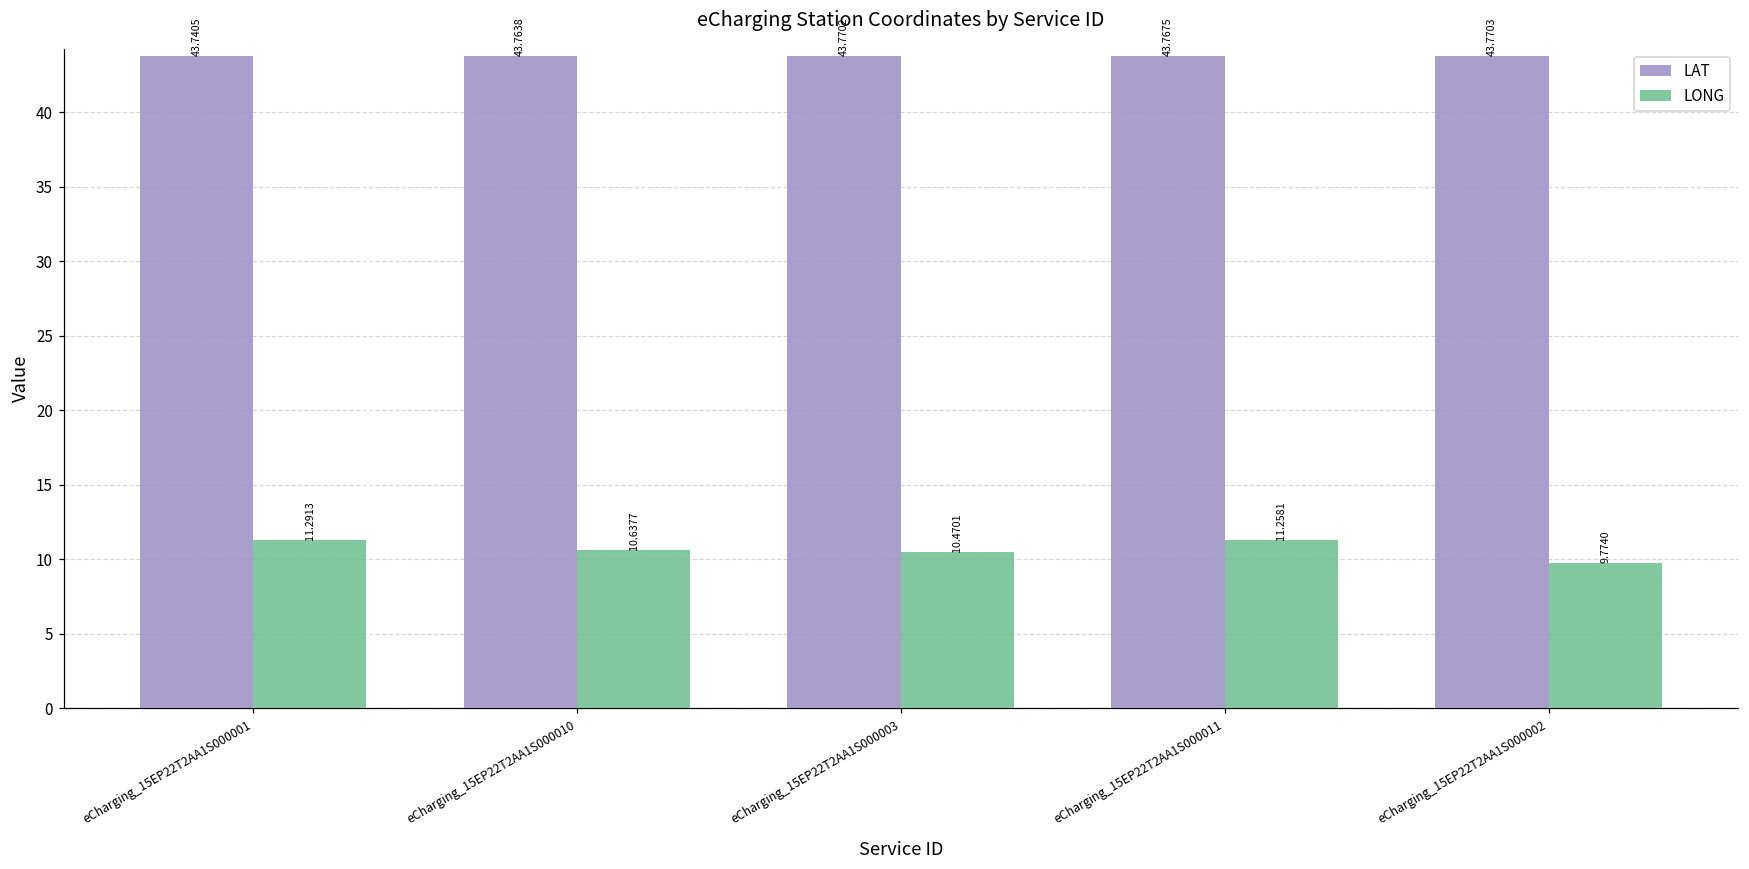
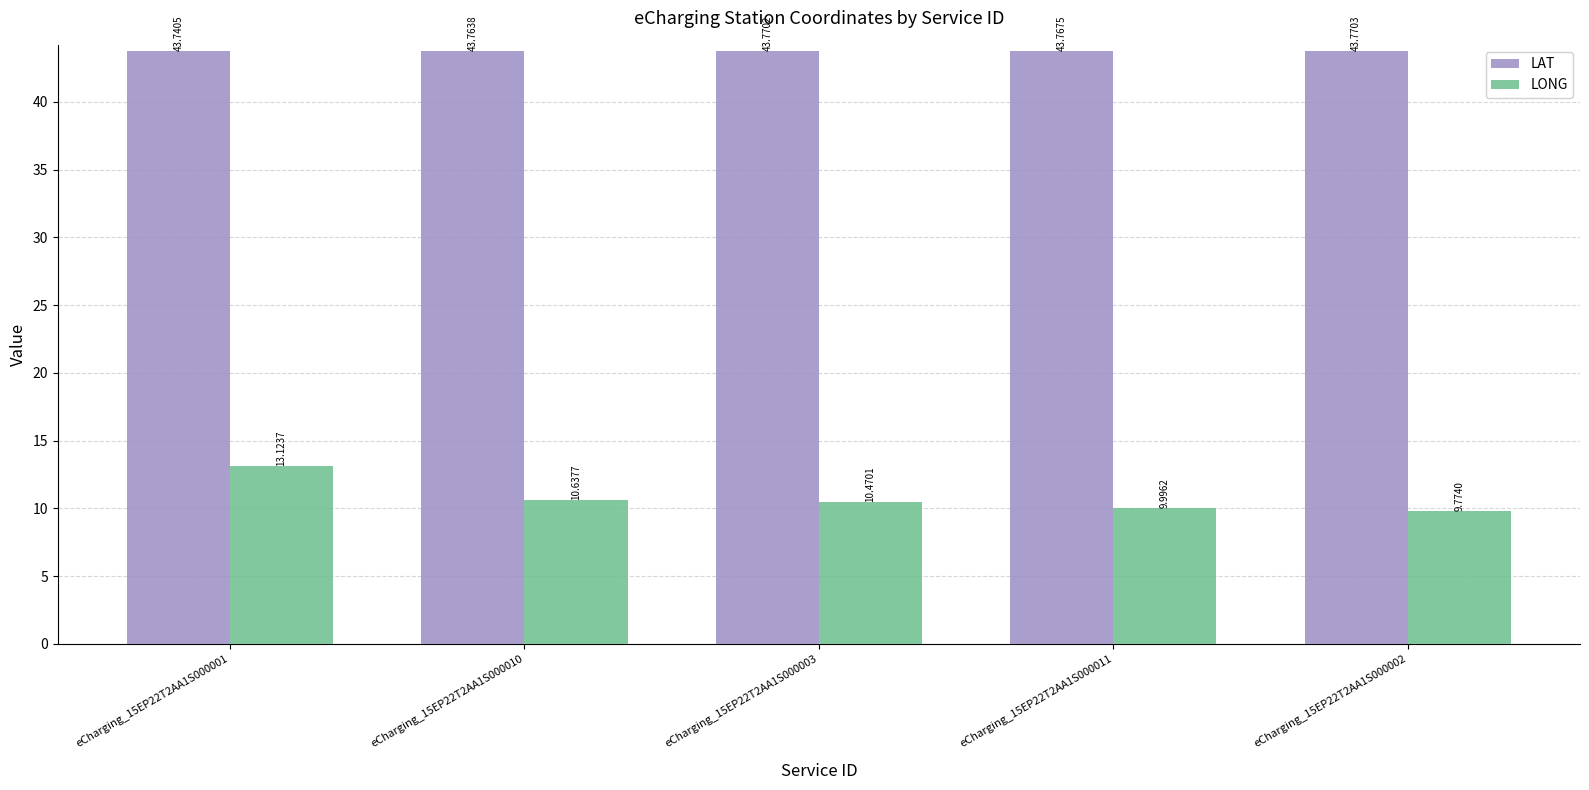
LONG, eCharging_15EP22T2AA1S000001: 11.2913 -> 13.1237
LONG, eCharging_15EP22T2AA1S000011: 11.2581 -> 9.9962
